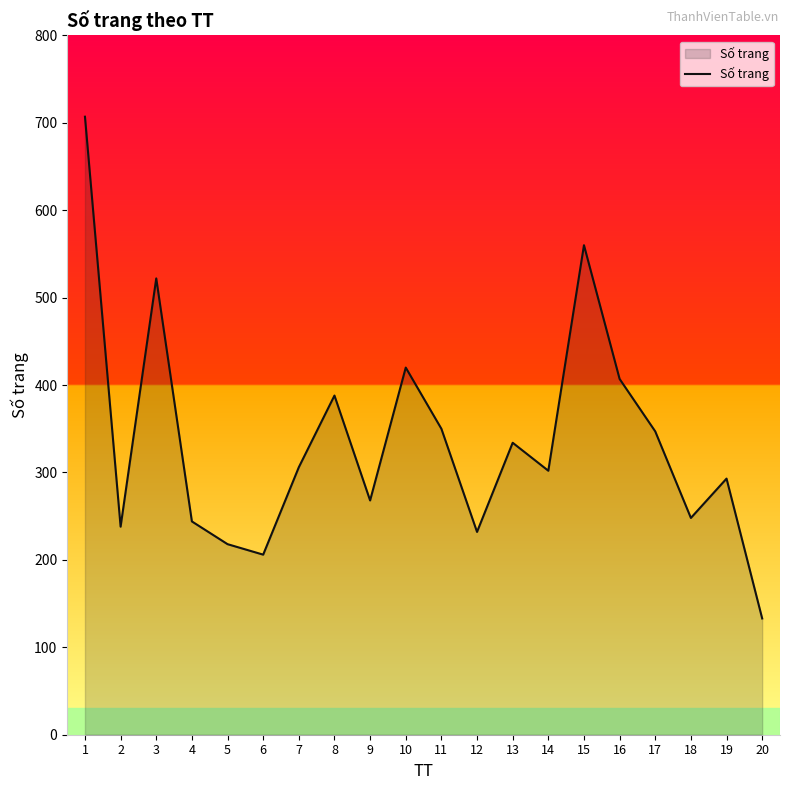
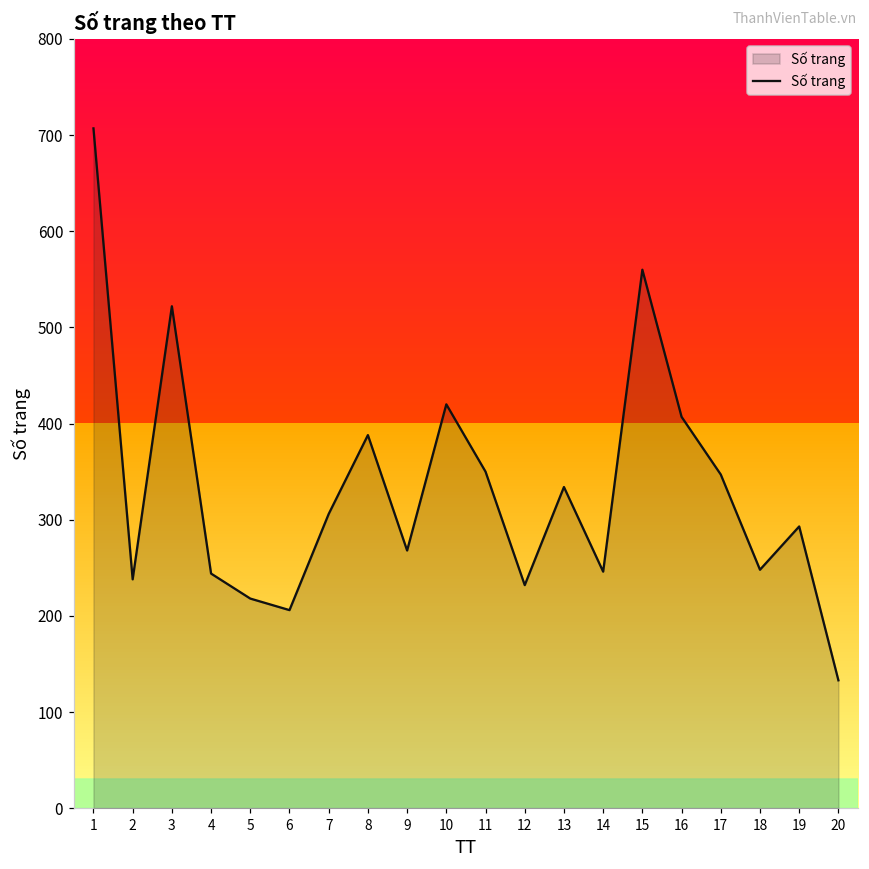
14: 300 -> 250
